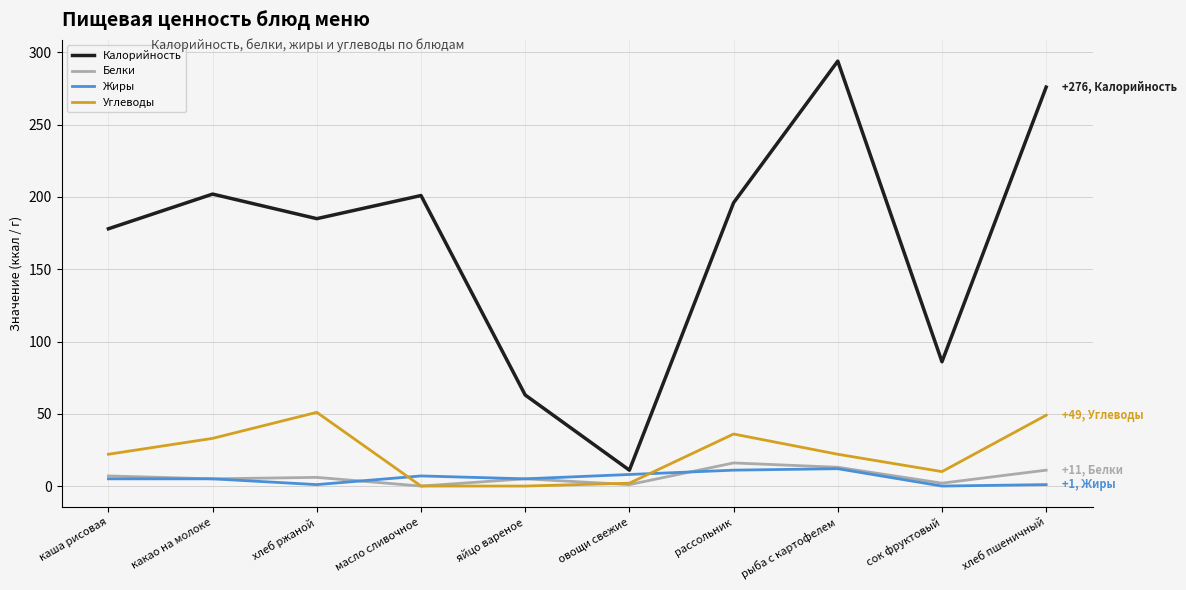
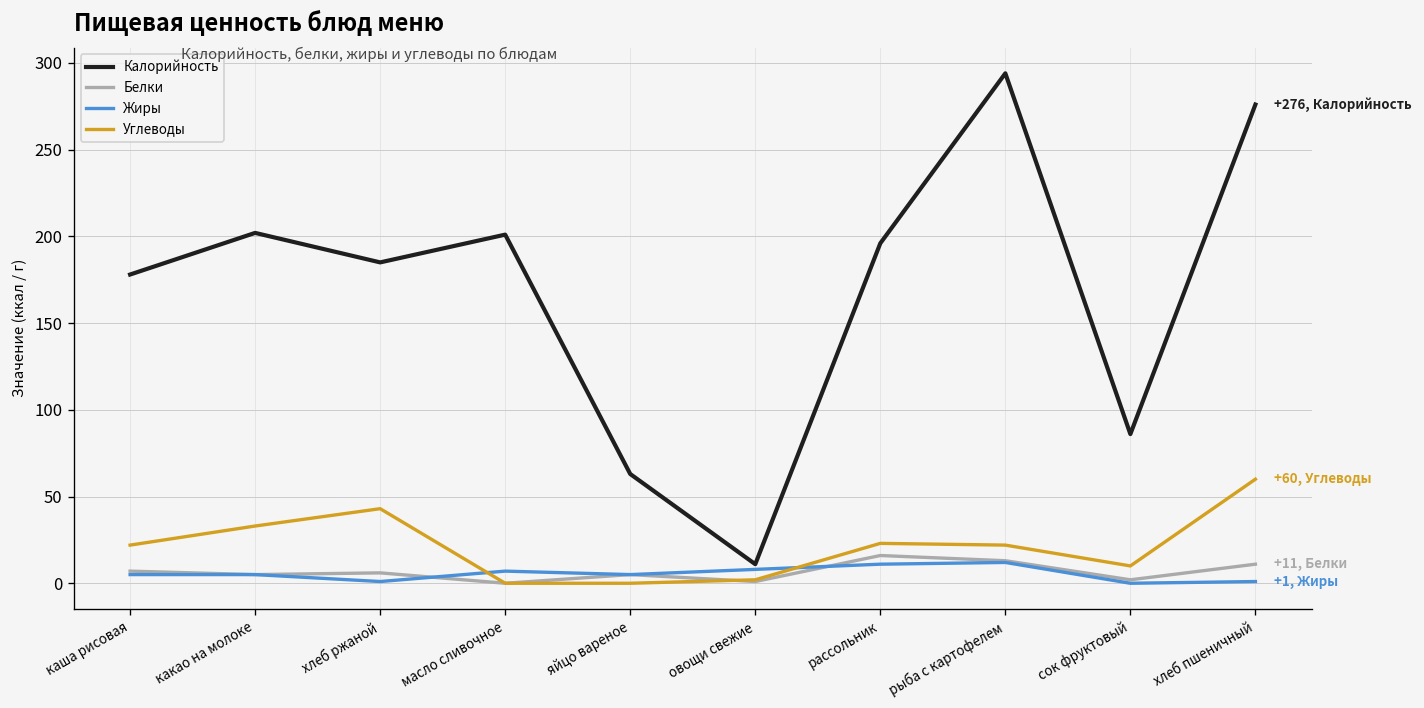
Углеводы, хлеб ржаной: 51 -> 43
Углеводы, рассольник: 36 -> 23
Углеводы, хлеб пшеничный: +49, -> +60,
